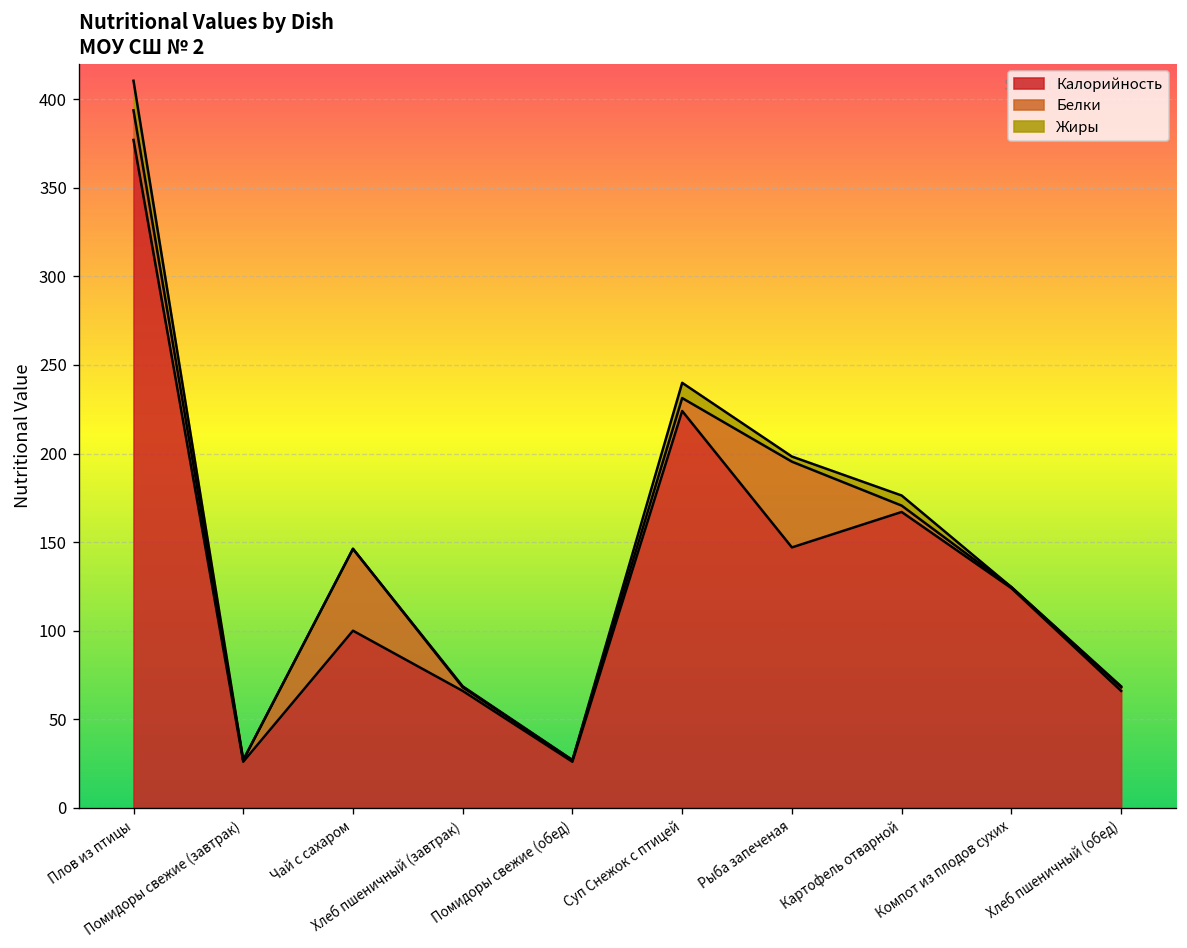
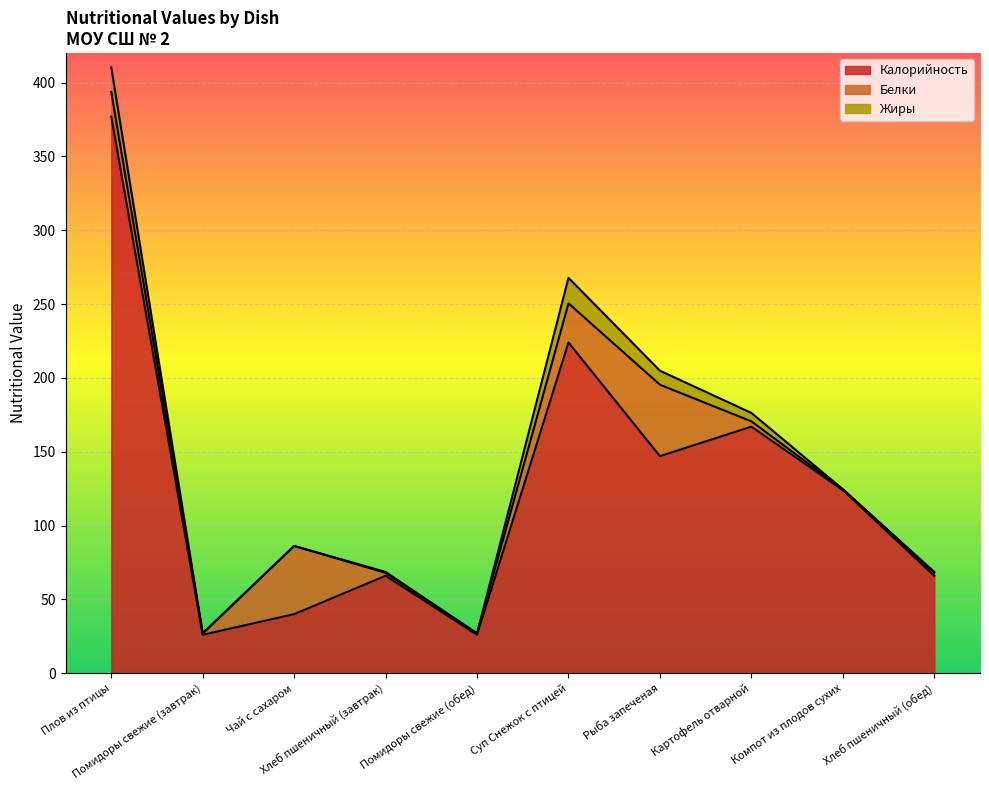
Калорийность, Чай с сахаром: 100 -> 40
Белки, Суп Снежок с птицей: 7 -> 27
Жиры, Суп Снежок с птицей: 9 -> 17
Жиры, Рыба запеченая: 3 -> 10
